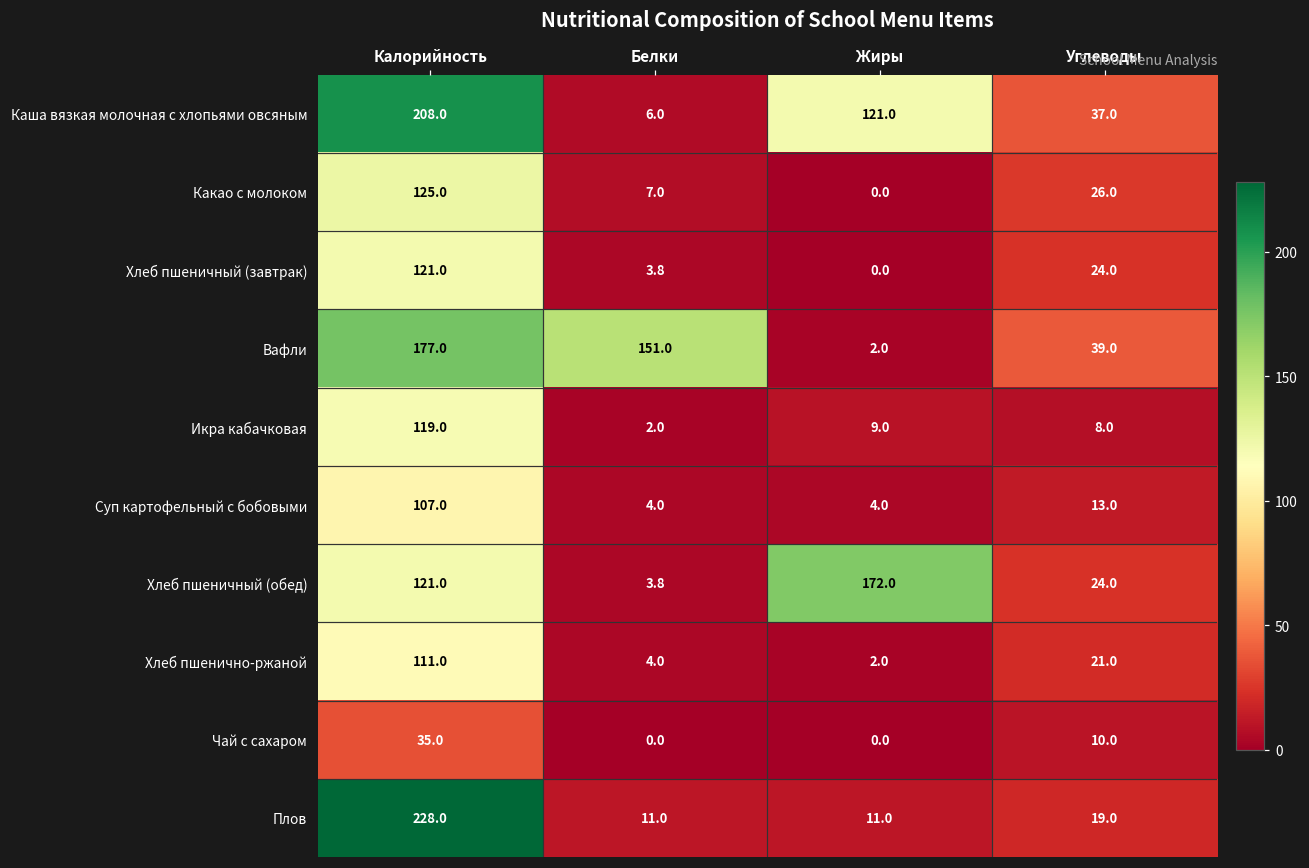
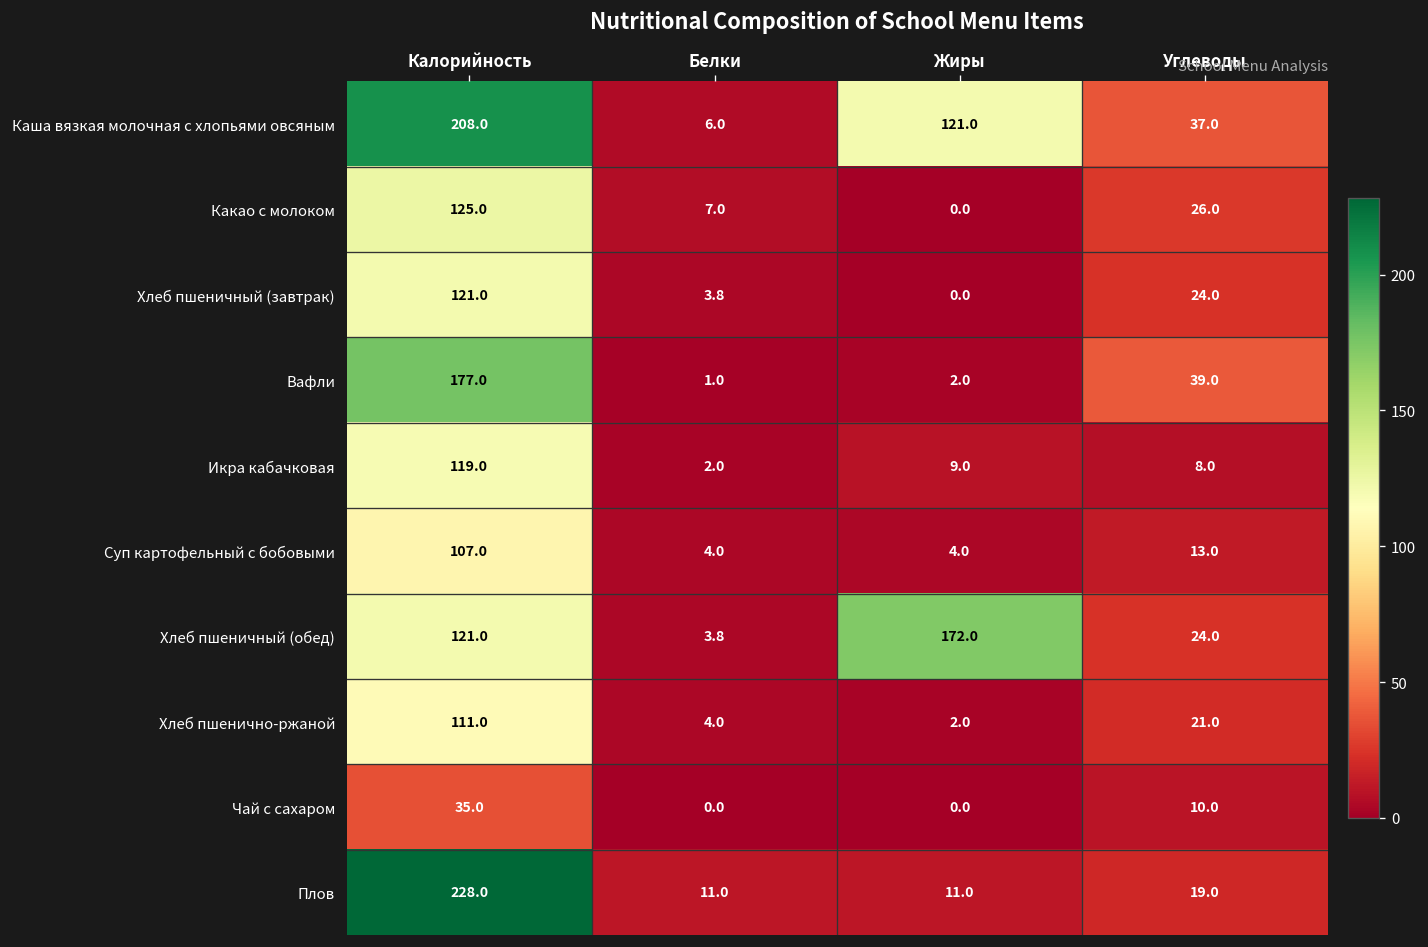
Вафли, Белки: 151.0 -> 1.0
